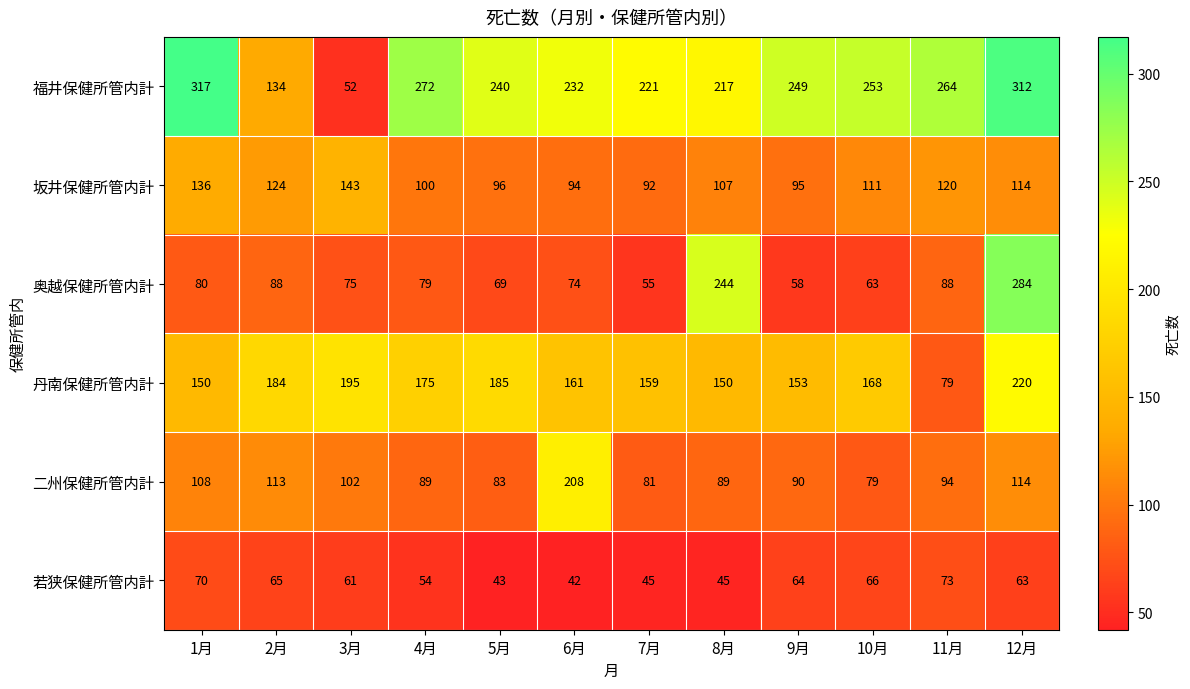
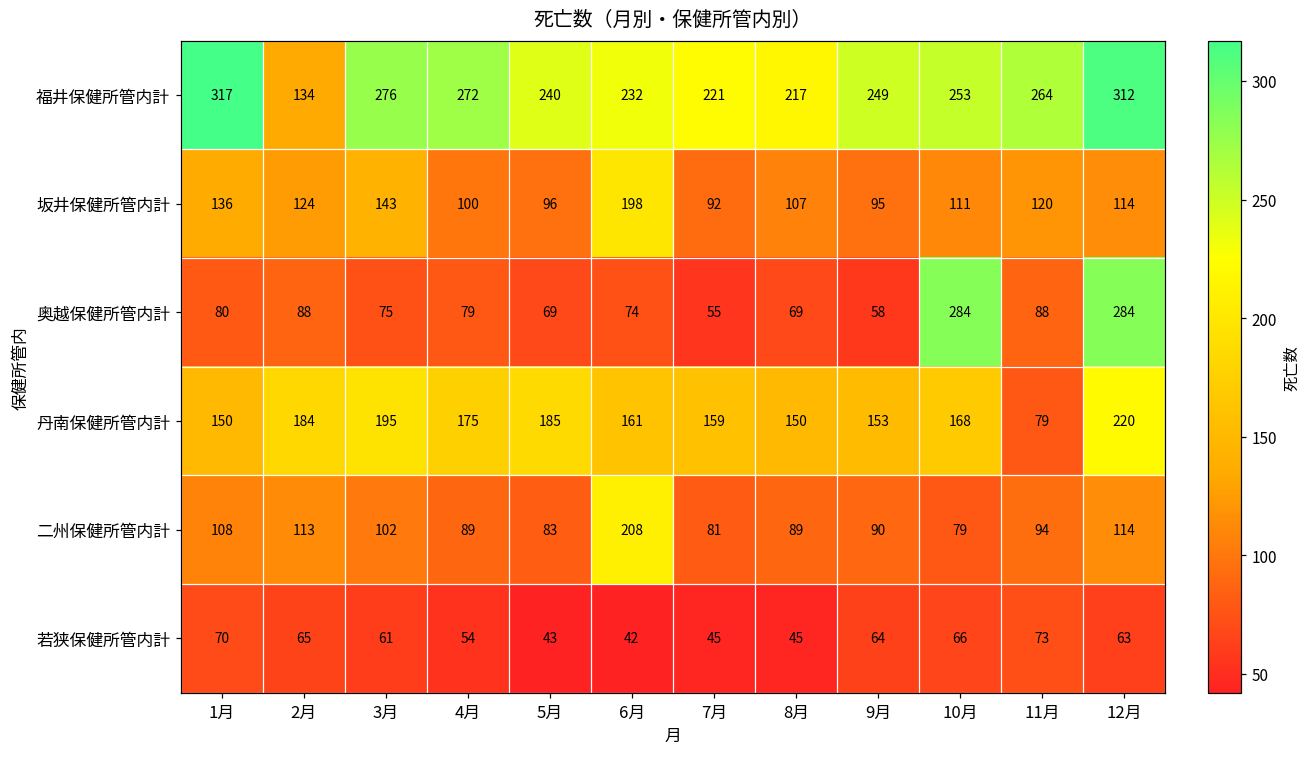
福井保健所管内計, 3月: 52 -> 276
坂井保健所管内計, 6月: 94 -> 198
奥越保健所管内計, 8月: 244 -> 69
奥越保健所管内計, 10月: 63 -> 284
